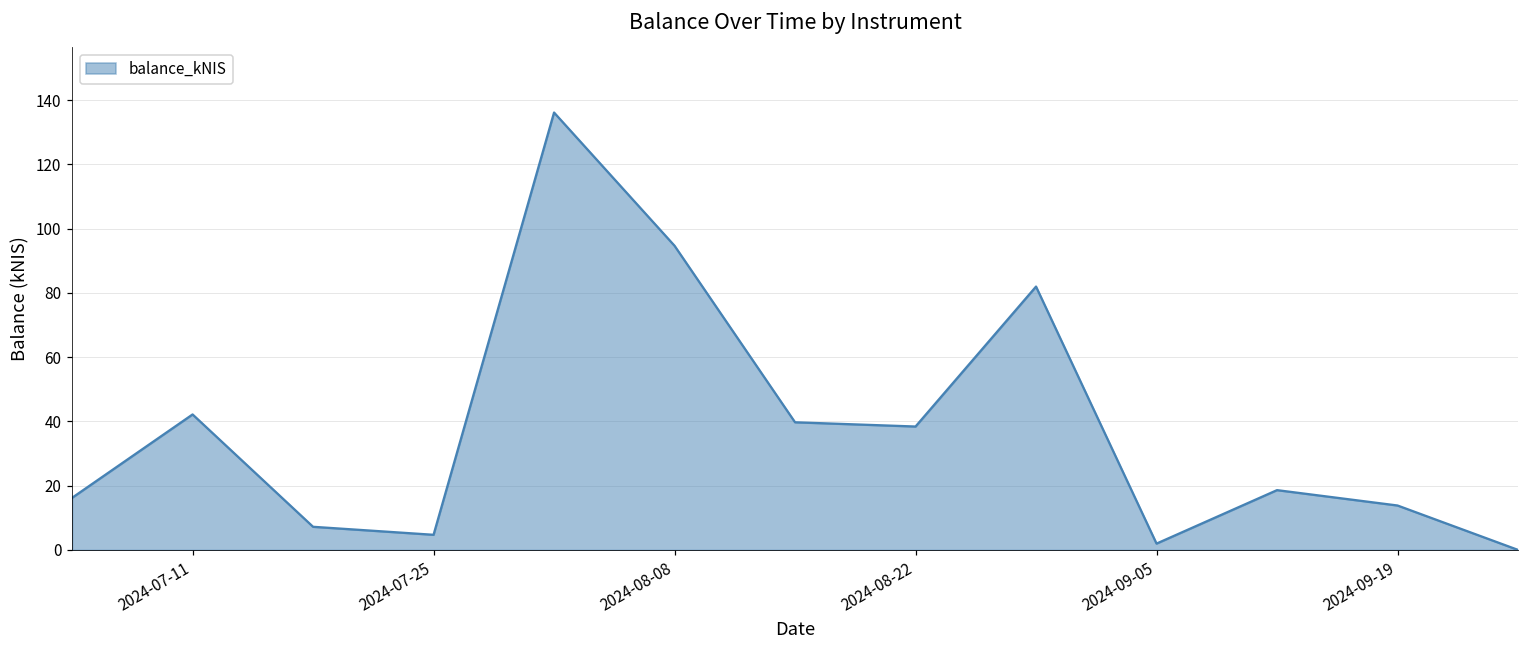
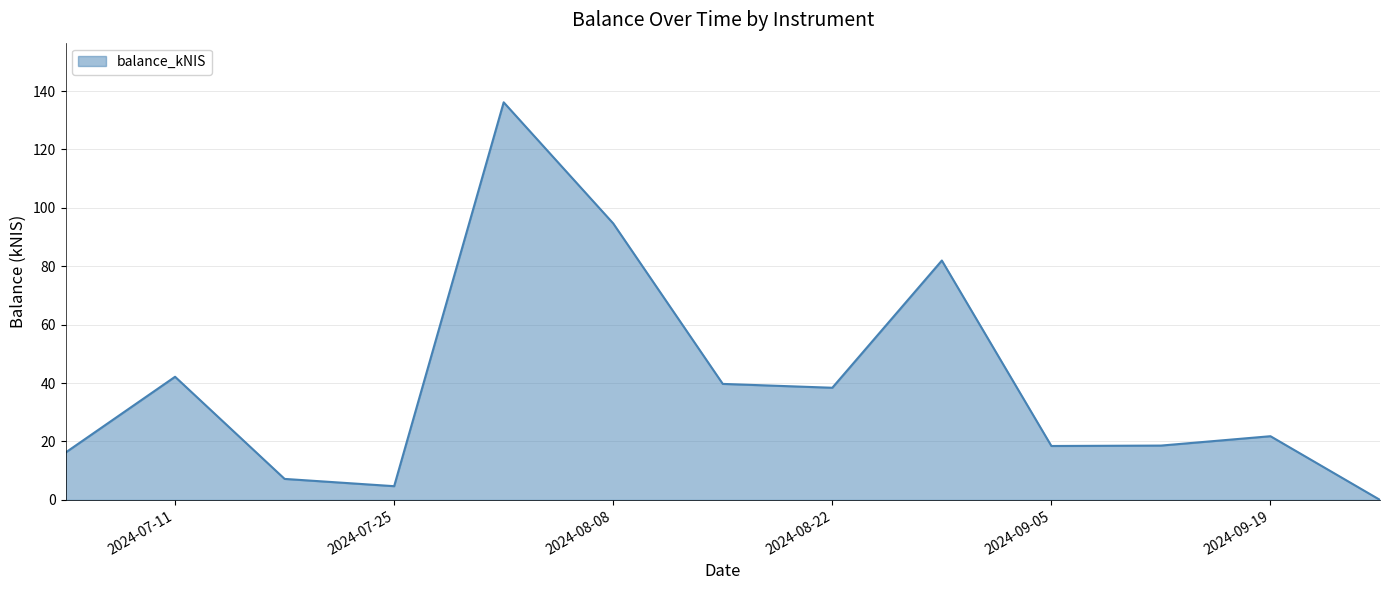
2024-09-05: 2 -> 18
2024-09-19: 14 -> 22
